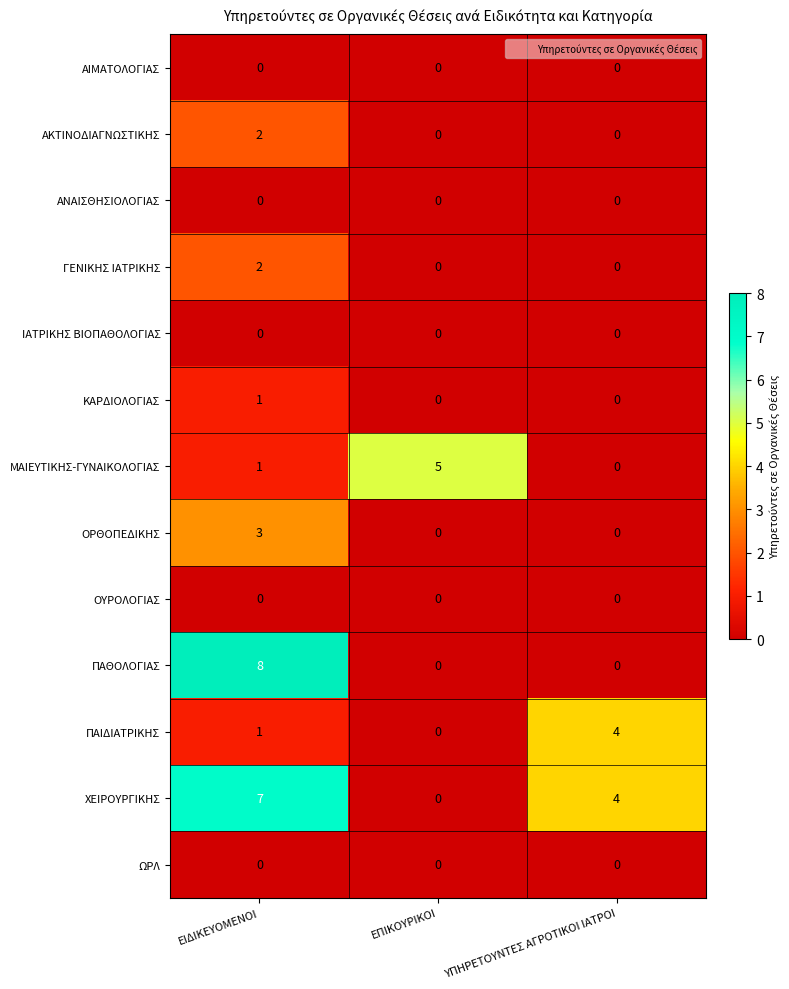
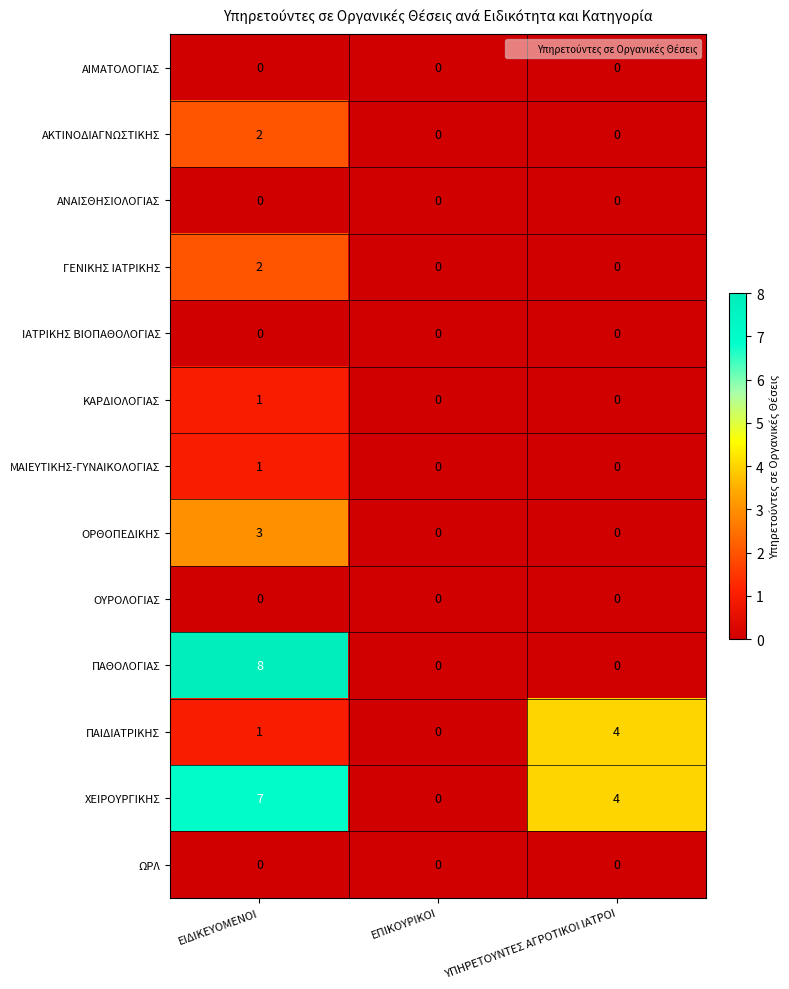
ΜΑΙΕΥΤΙΚΗΣ-ΓΥΝΑΙΚΟΛΟΓΙΑΣ, ΕΠΙΚΟΥΡΙΚΟΙ: 5 -> 0
